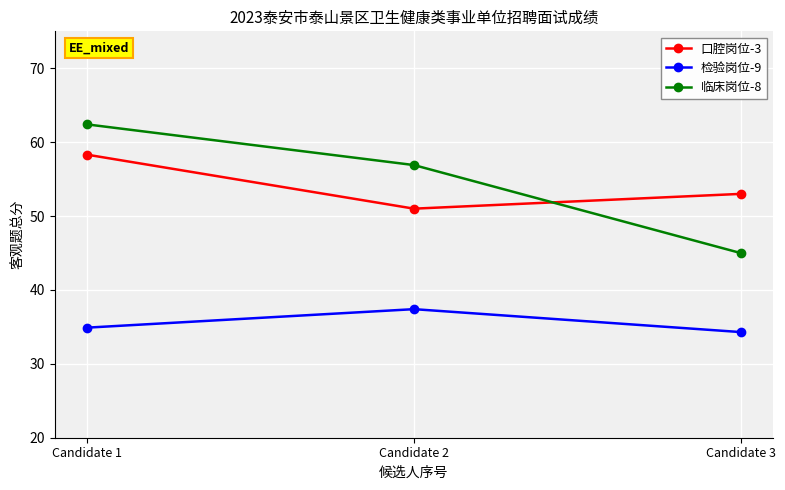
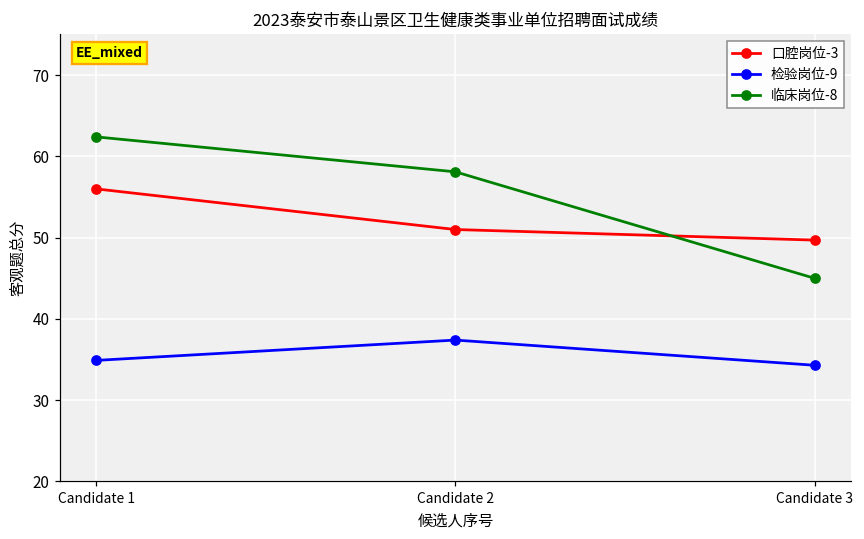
口腔岗位-3, Candidate 1: 58 -> 56
临床岗位-8, Candidate 2: 57 -> 58
口腔岗位-3, Candidate 3: 53 -> 50
